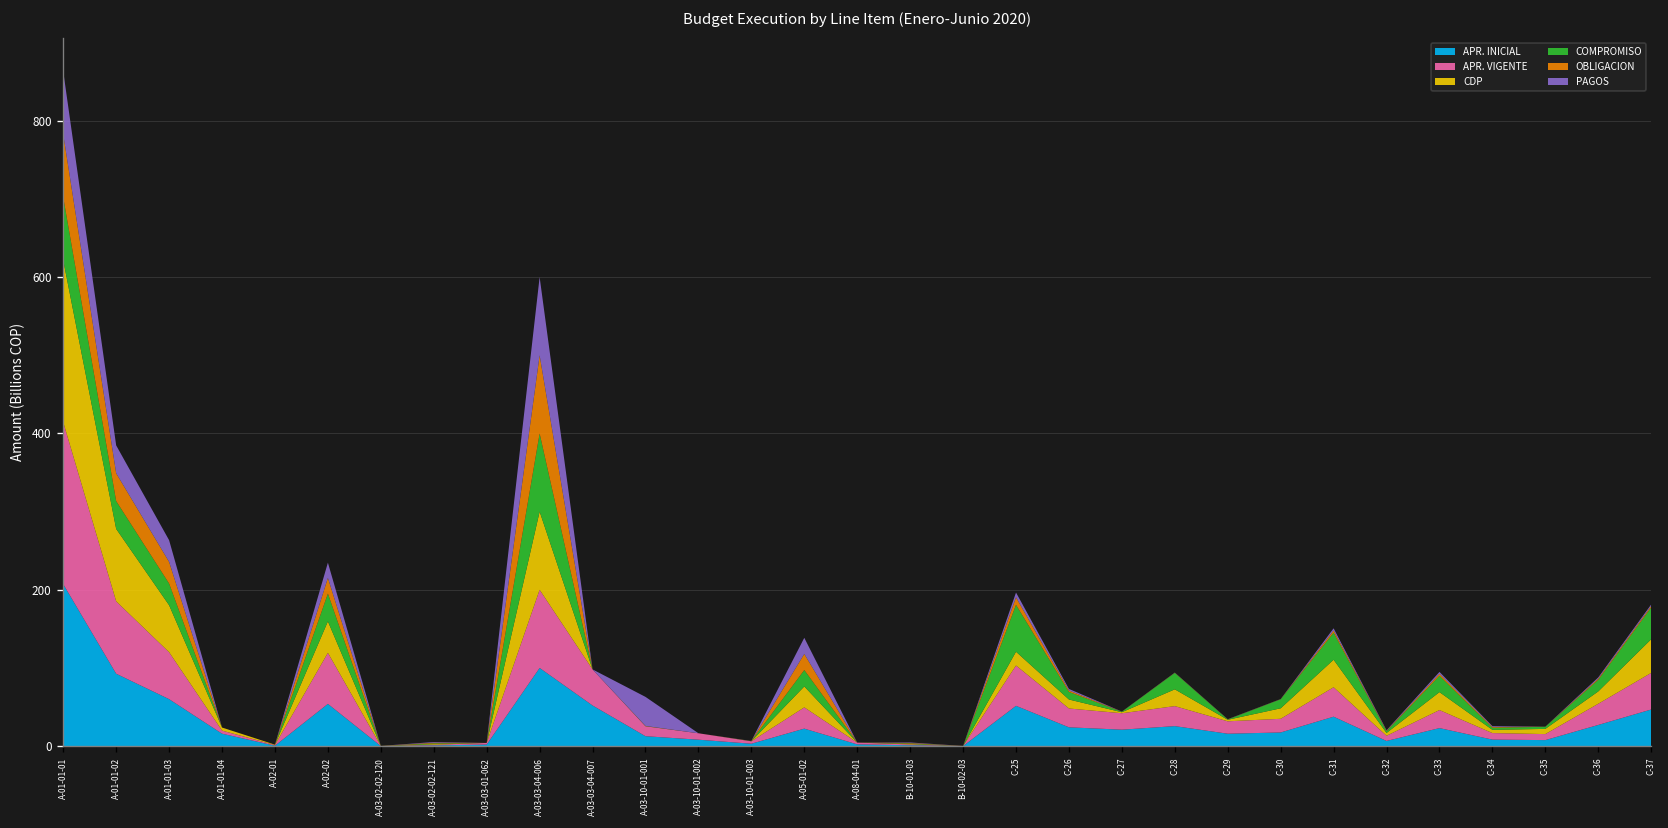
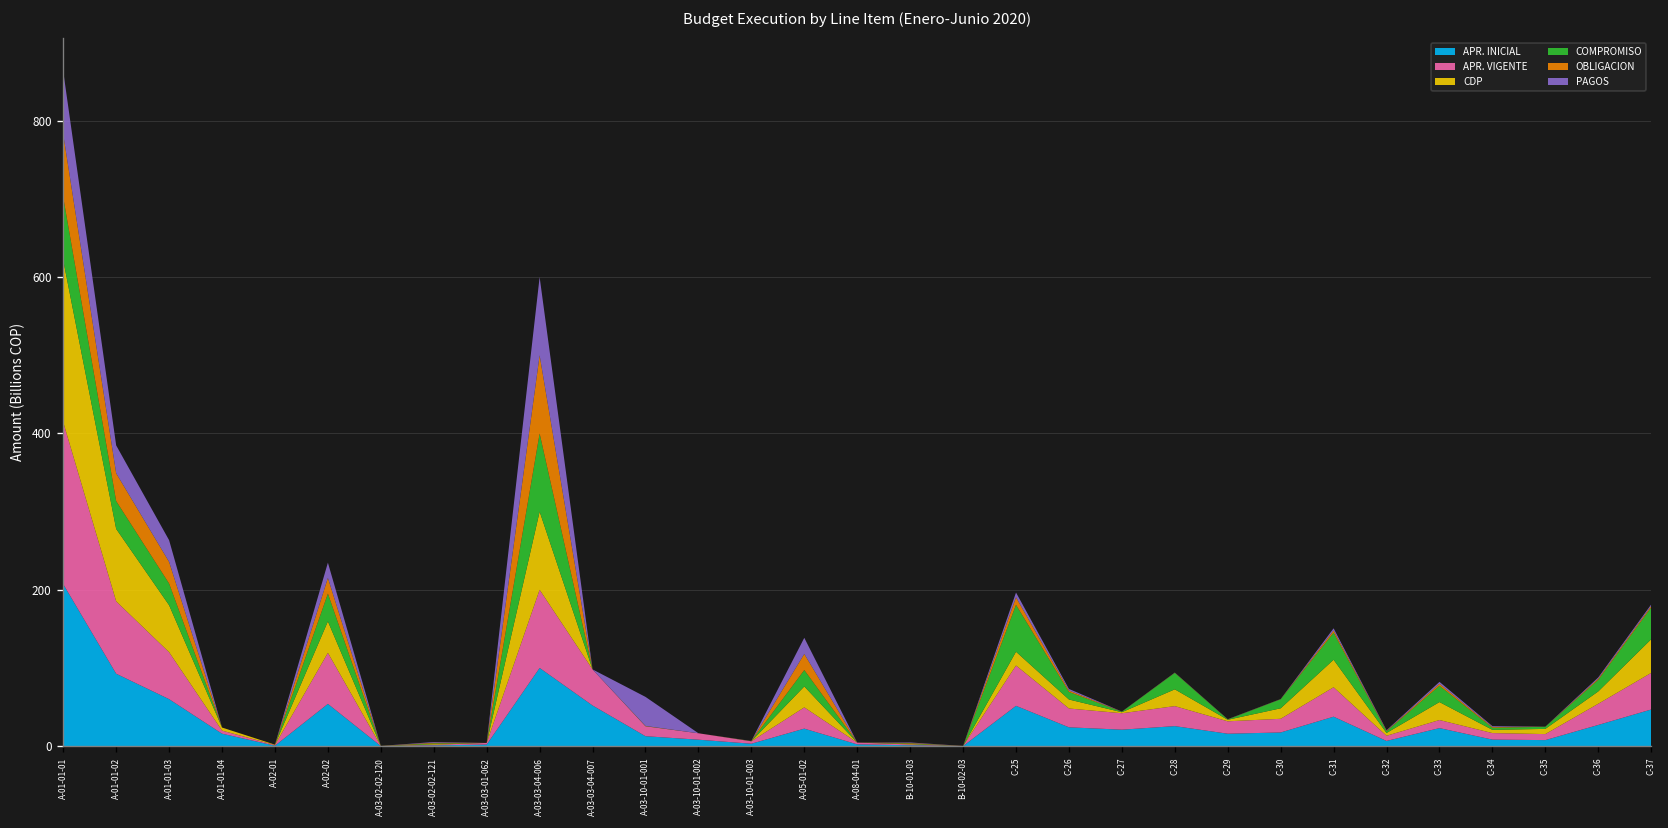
APR. VIGENTE, C-33: 20 -> 10
